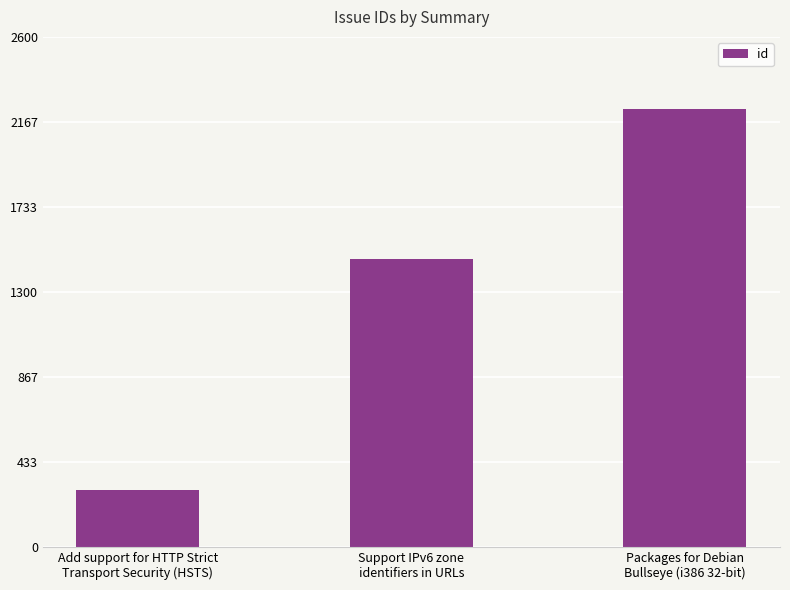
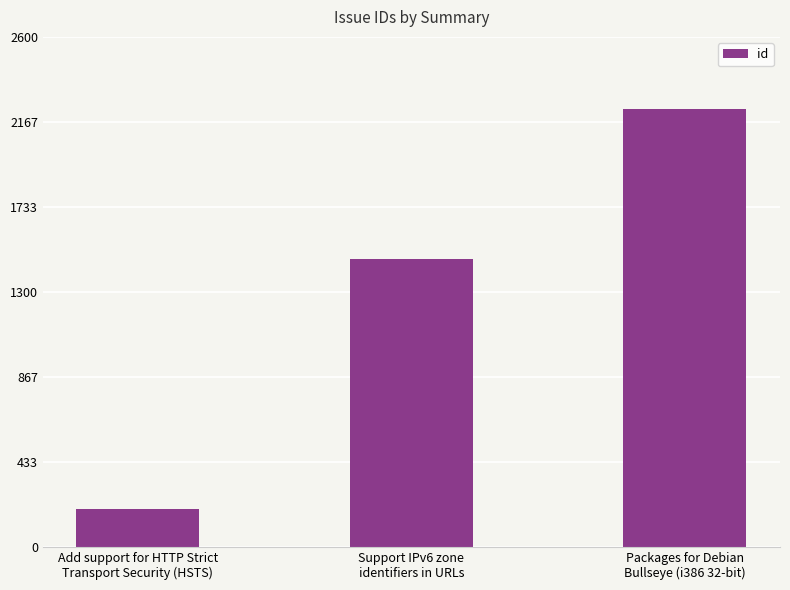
Add support for HTTP Strict Transport Security (HSTS): 290 -> 190
